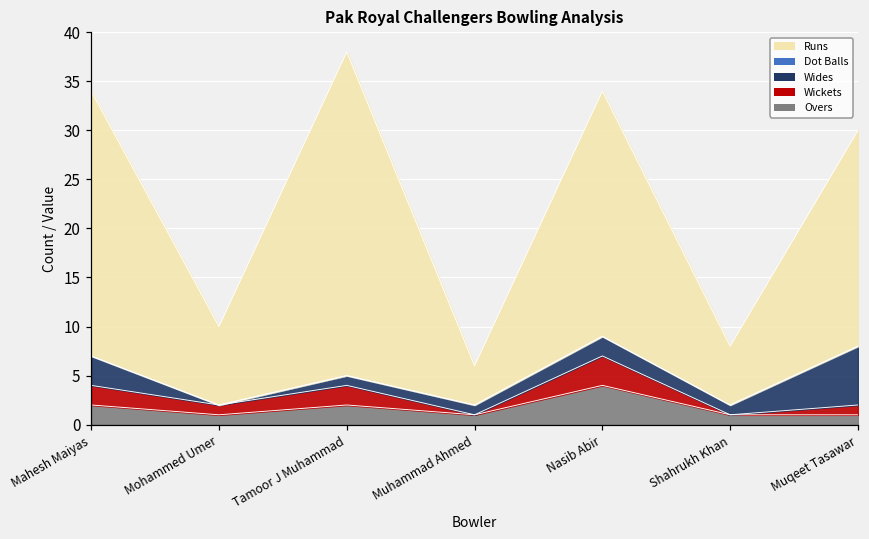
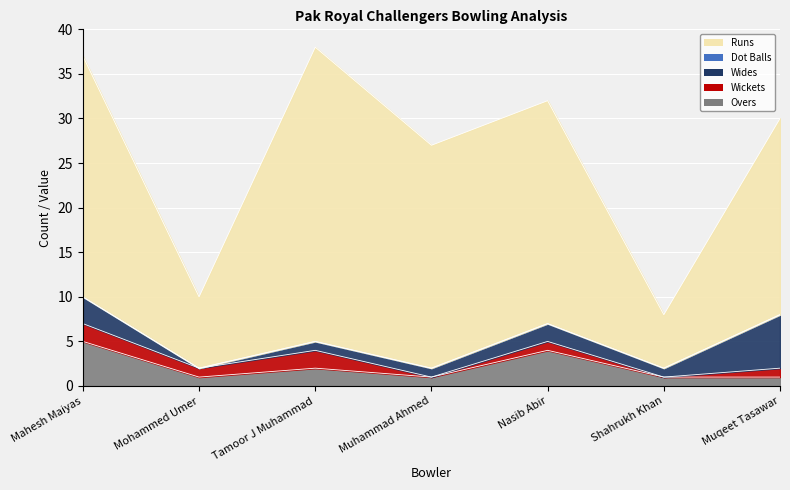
Overs, Mahesh Maiyas: 2 -> 5
Runs, Muhammad Ahmed: 4 -> 25
Wickets, Nasib Abir: 3 -> 1
